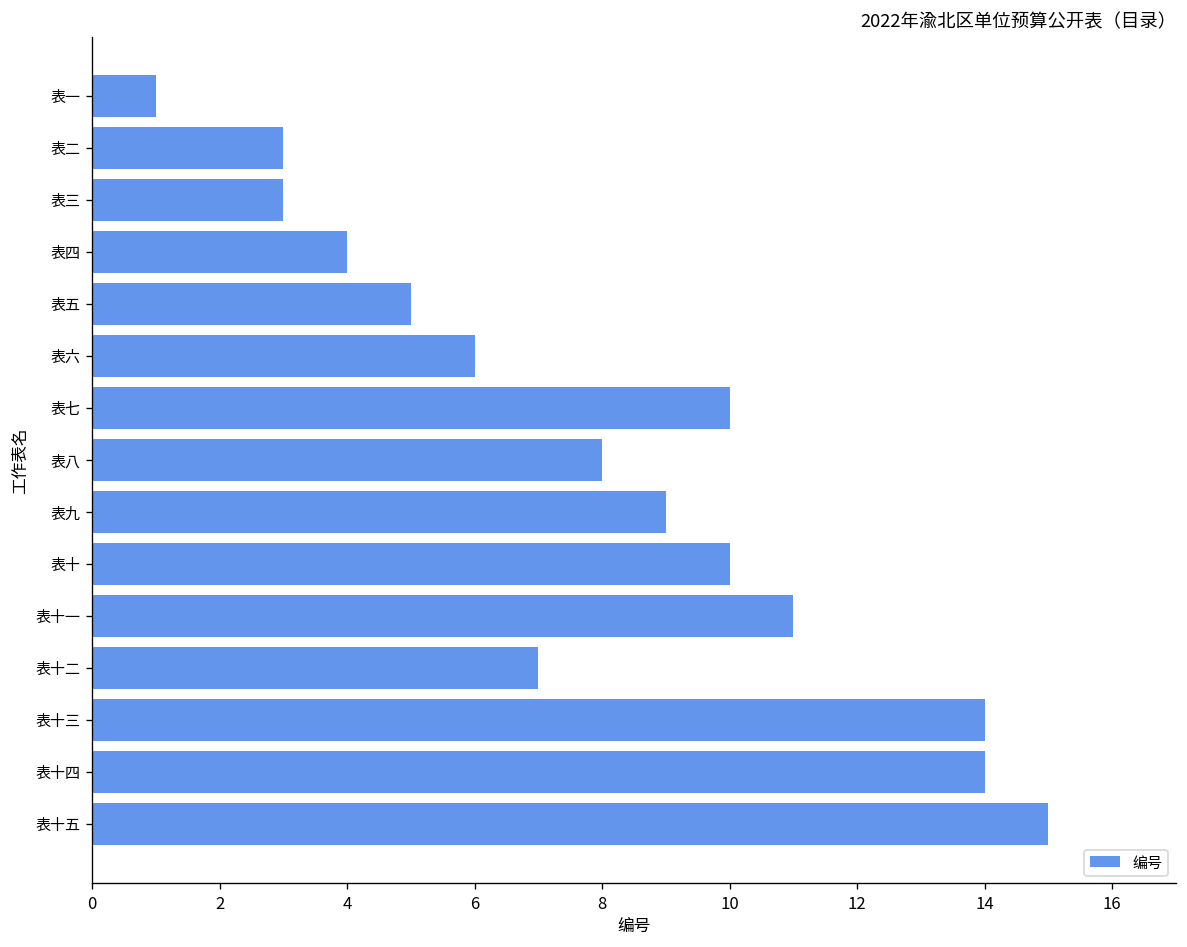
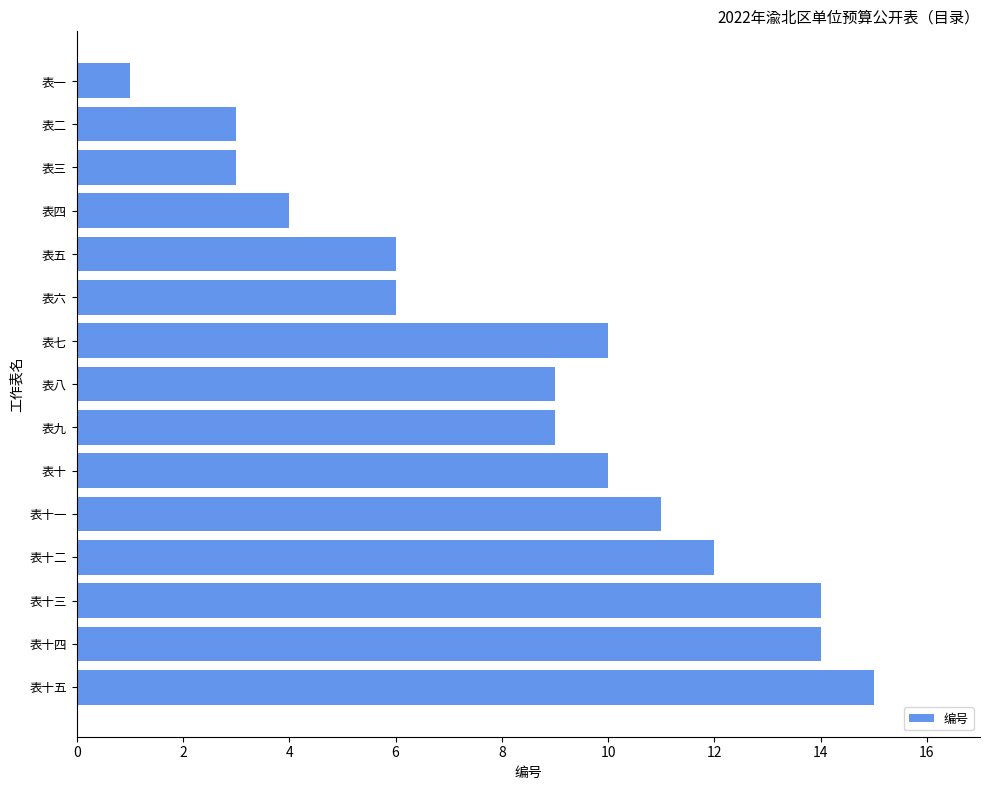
表五: 5 -> 6
表八: 8 -> 9
表十二: 7 -> 12
